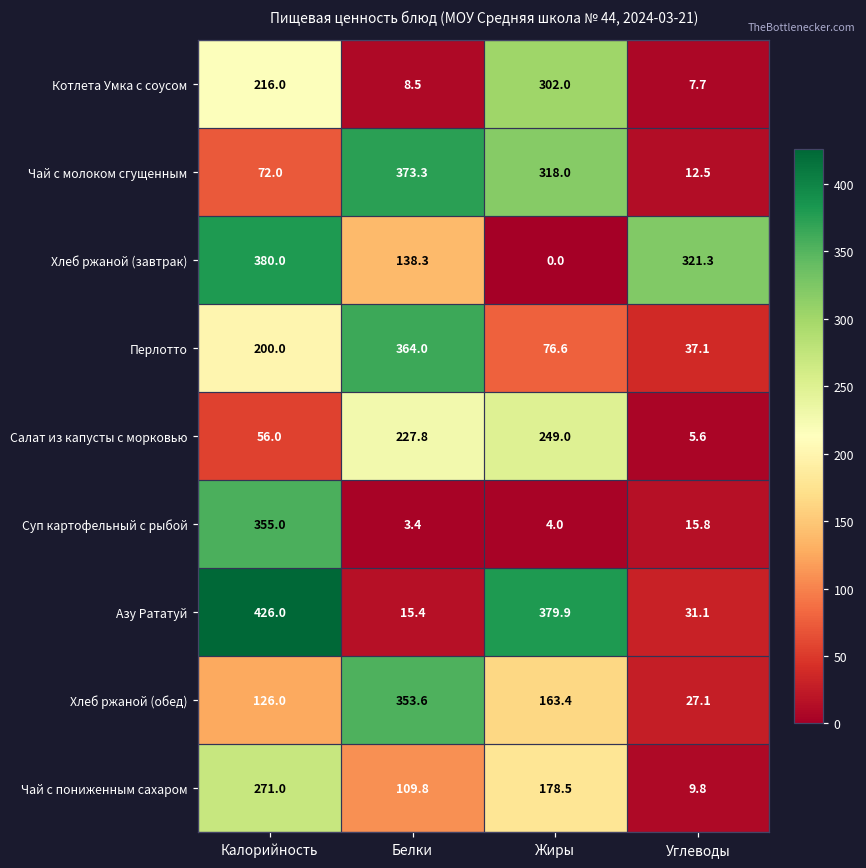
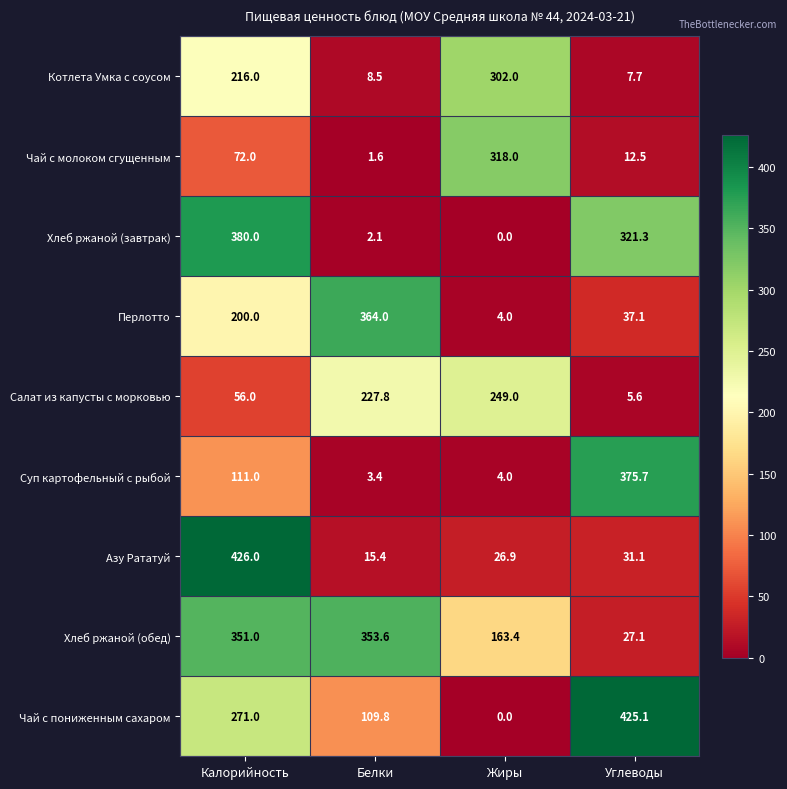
Чай с молоком сгущенным, Белки: 373.3 -> 1.6
Хлеб ржаной (завтрак), Белки: 138.3 -> 2.1
Перлотто, Жиры: 76.6 -> 4.0
Суп картофельный с рыбой, Калорийность: 355.0 -> 111.0
Суп картофельный с рыбой, Углеводы: 15.8 -> 375.7
Азу Рататуй, Жиры: 379.9 -> 26.9
Хлеб ржаной (обед), Калорийность: 126.0 -> 351.0
Чай с пониженным сахаром, Жиры: 178.5 -> 0.0
Чай с пониженным сахаром, Углеводы: 9.8 -> 425.1
